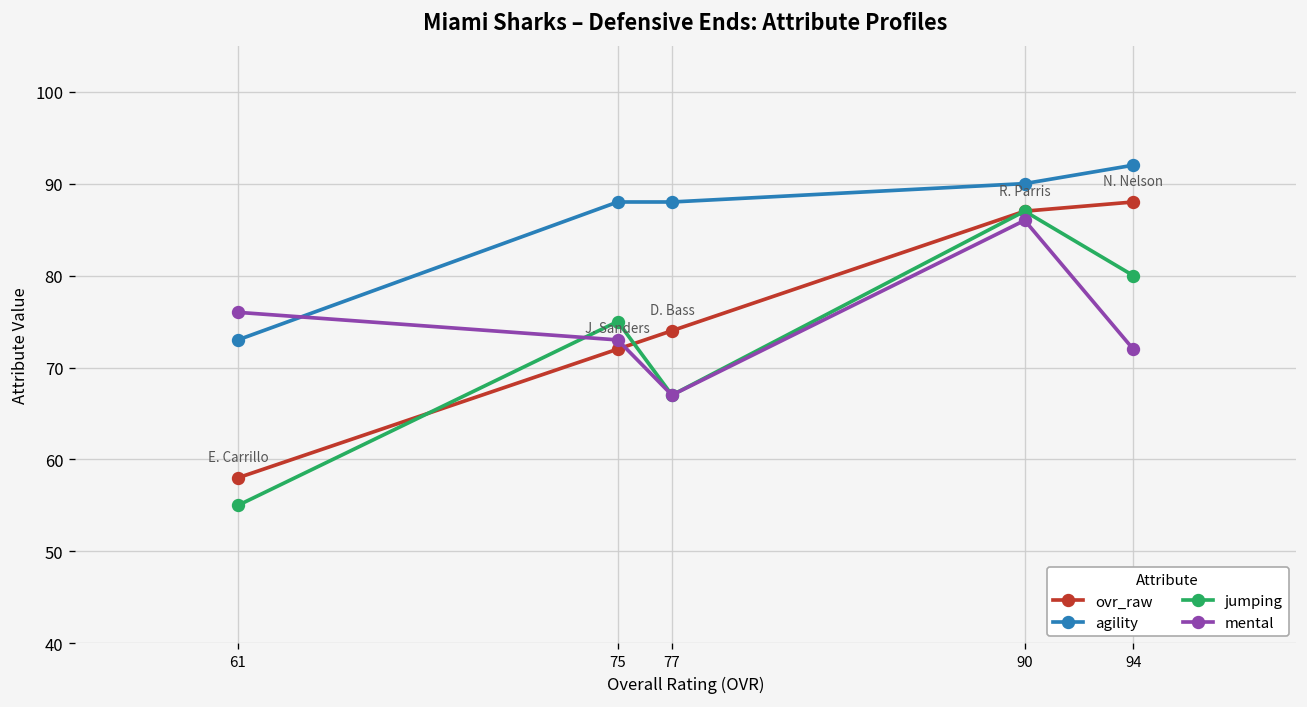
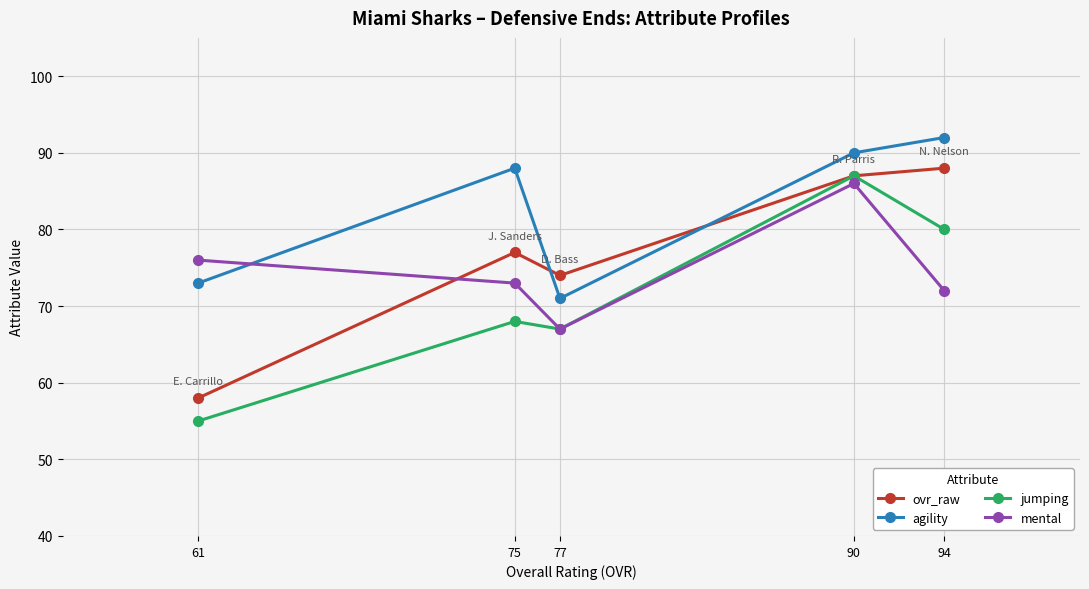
ovr_raw, 75: 72 -> 77
jumping, 75: 75 -> 68
agility, 77: 88 -> 71
